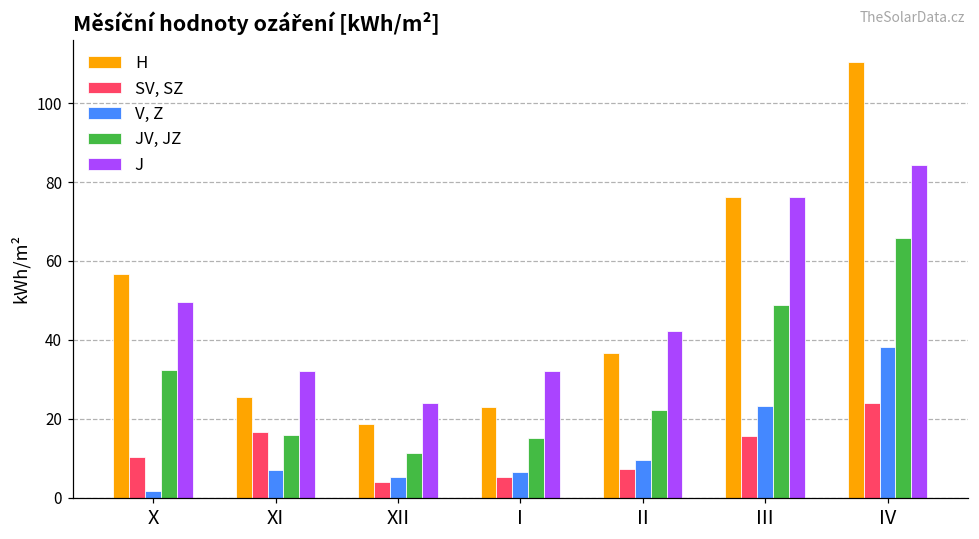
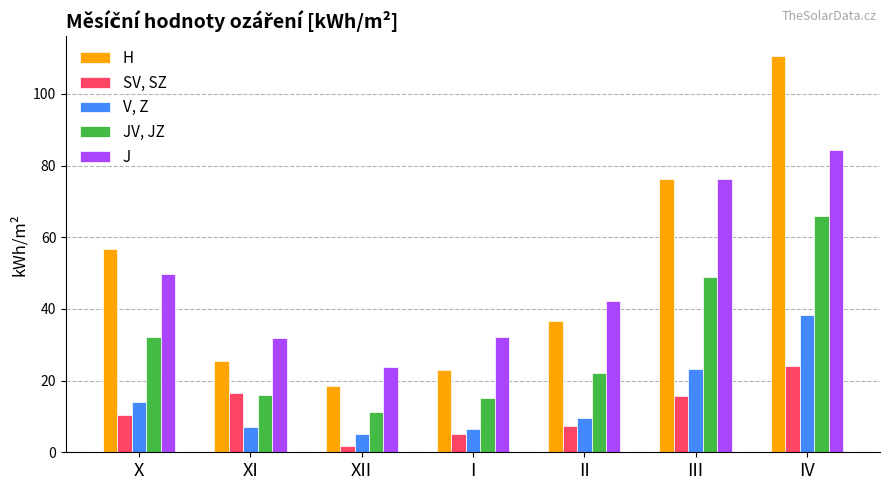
V, Z, X: 2 -> 14
SV, SZ, XII: 4 -> 2
